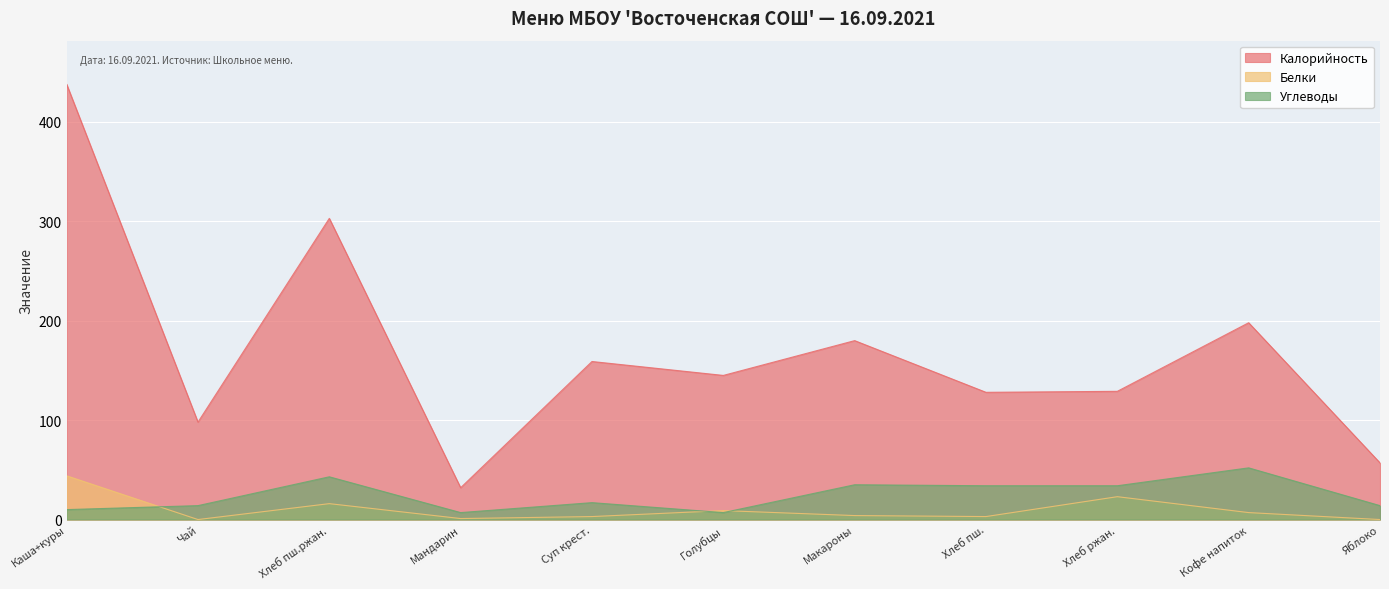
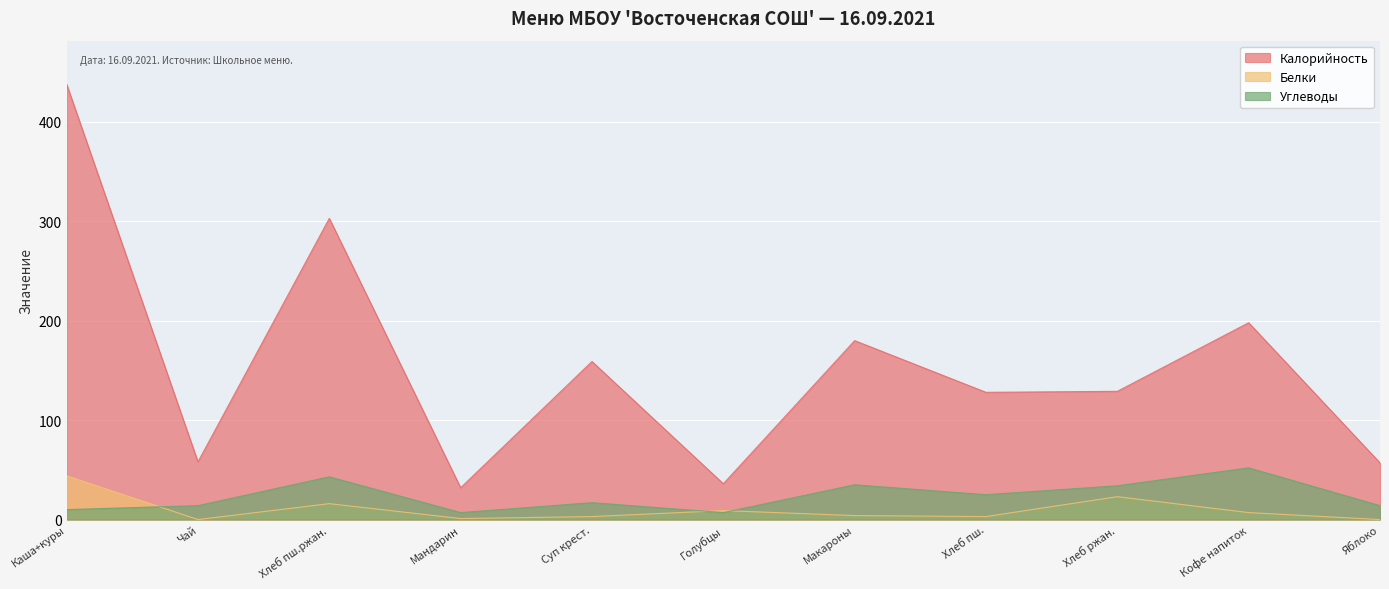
Калорийность, Чай: 100 -> 60
Калорийность, Голубцы: 150 -> 40
Углеводы, Хлеб пш.: 34 -> 25
